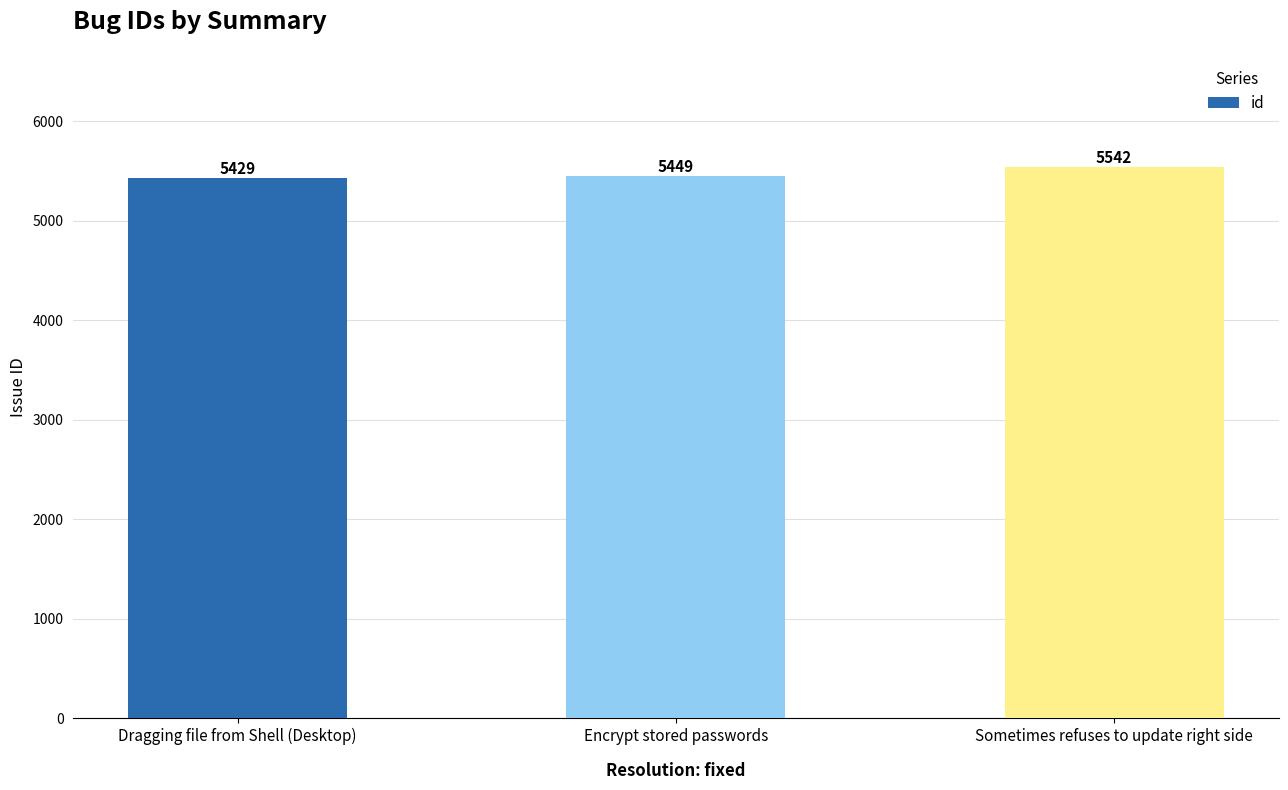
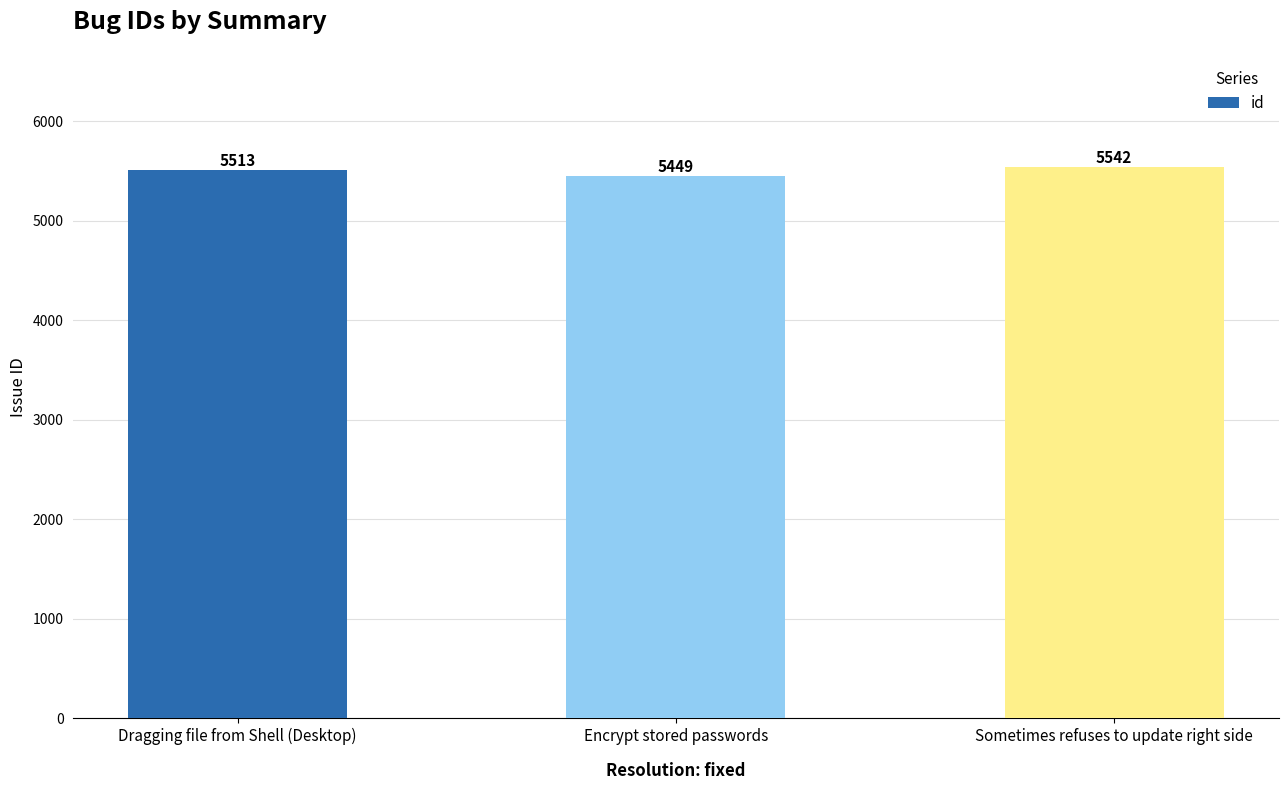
Dragging file from Shell (Desktop): 5429 -> 5513
